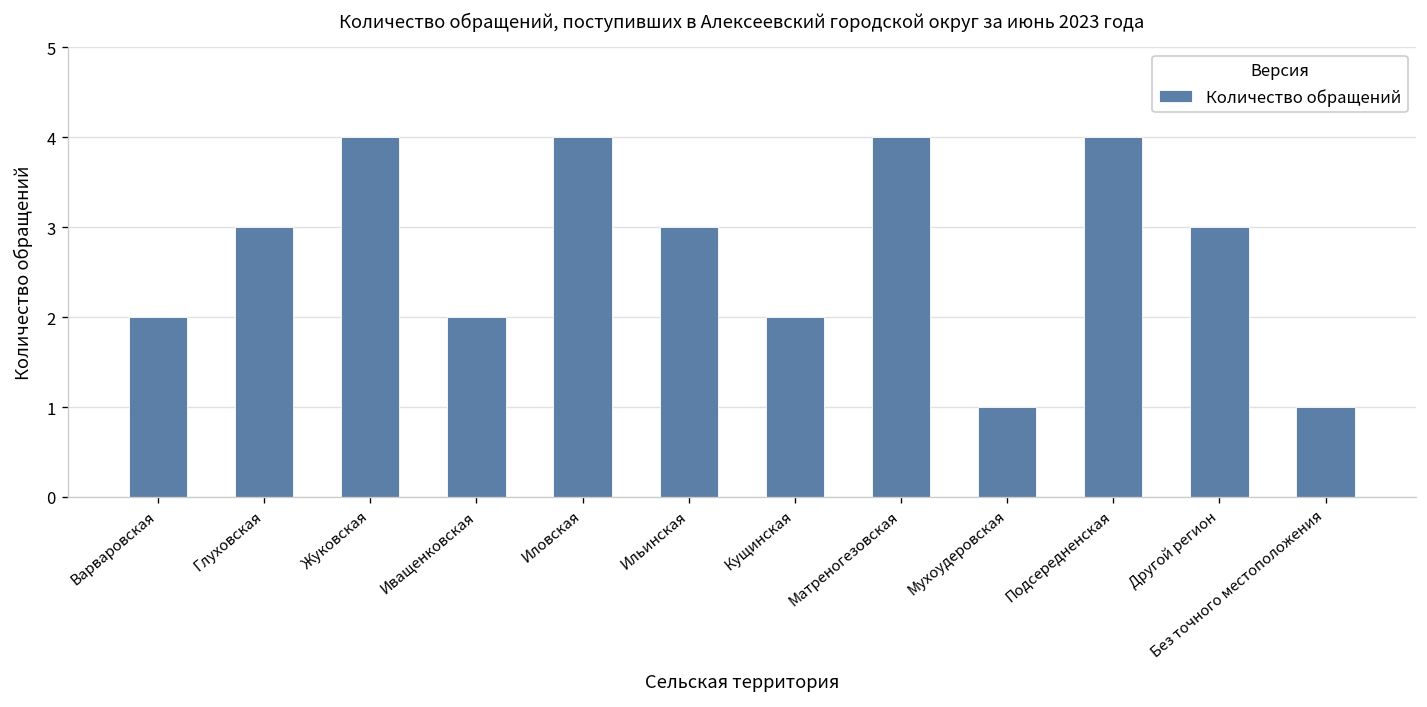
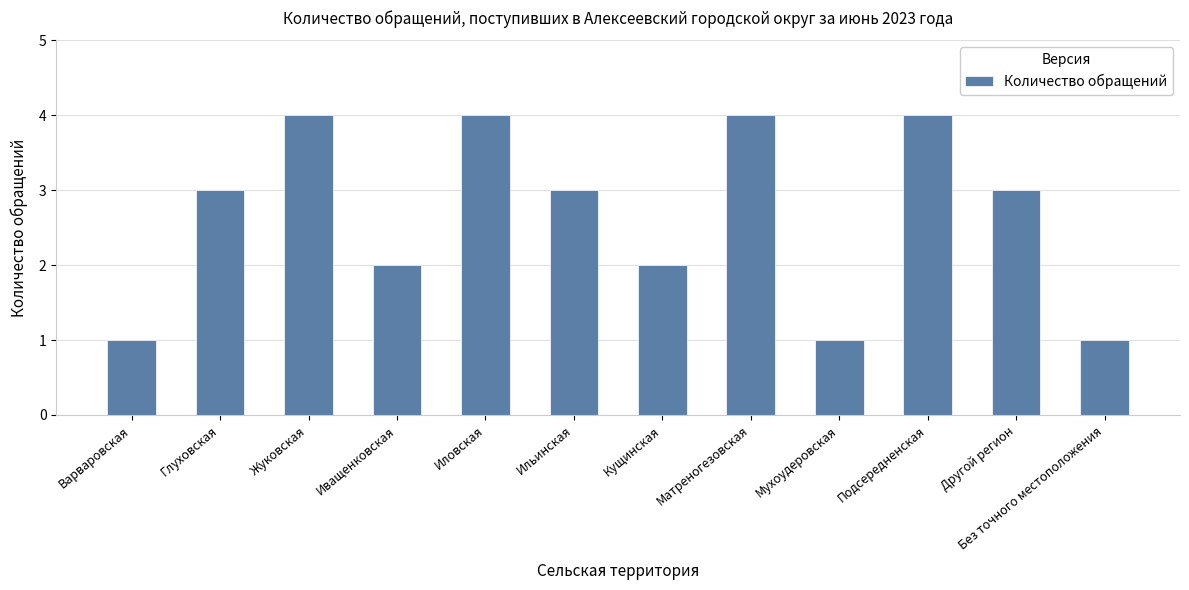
Варваровская: 2 -> 1
